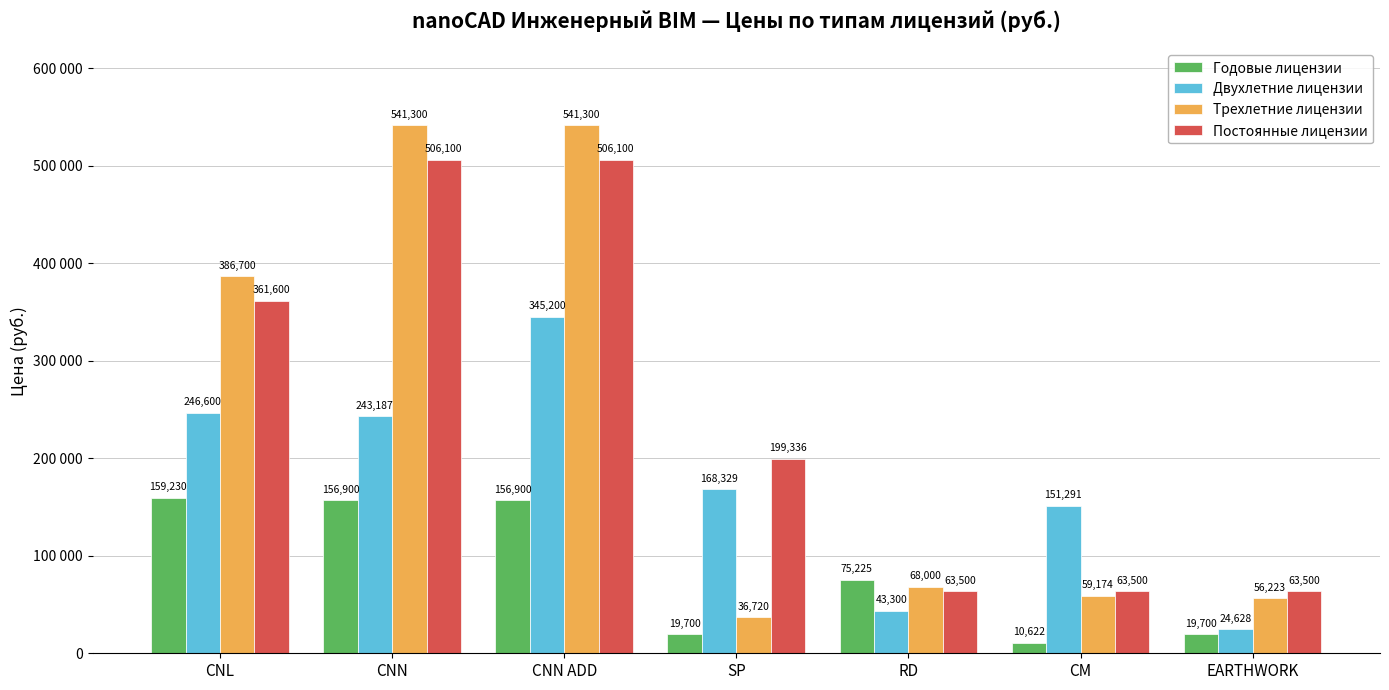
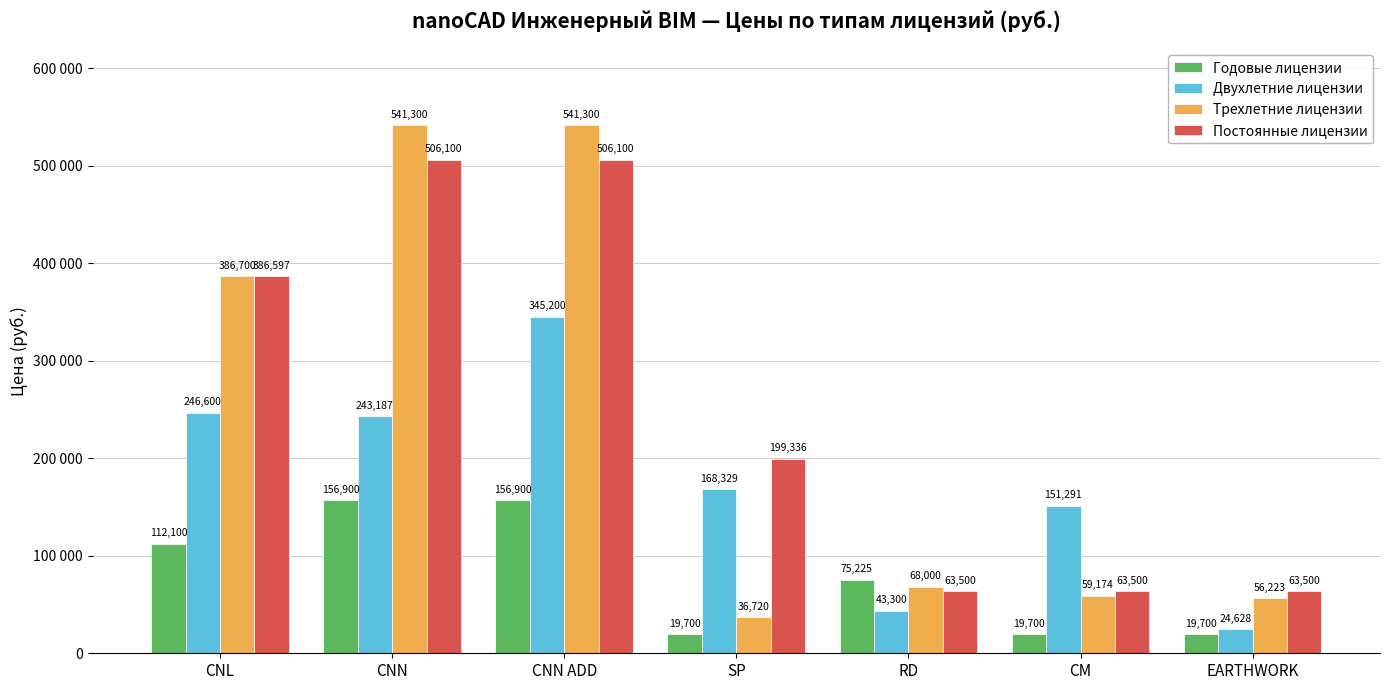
Годовые лицензии, CNL: 159,230 -> 112,100
Постоянные лицензии, CNL: 361,600 -> 386,597
Годовые лицензии, CM: 10,622 -> 19,700
